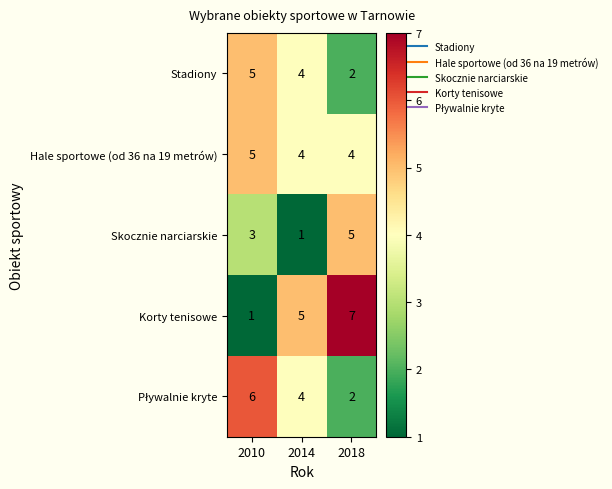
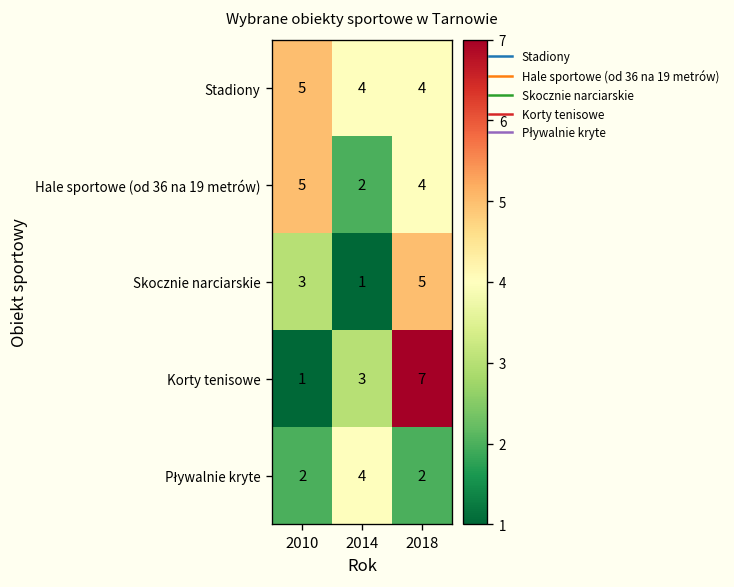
Stadiony, 2018: 2 -> 4
Hale sportowe (od 36 na 19 metrów), 2014: 4 -> 2
Korty tenisowe, 2014: 5 -> 3
Pływalnie kryte, 2010: 6 -> 2
